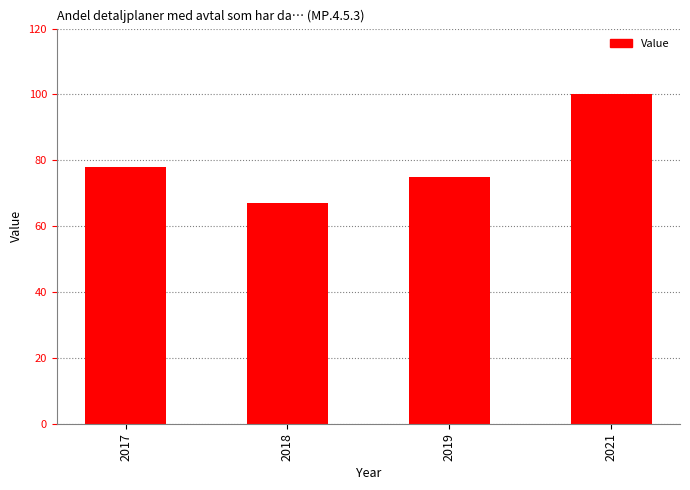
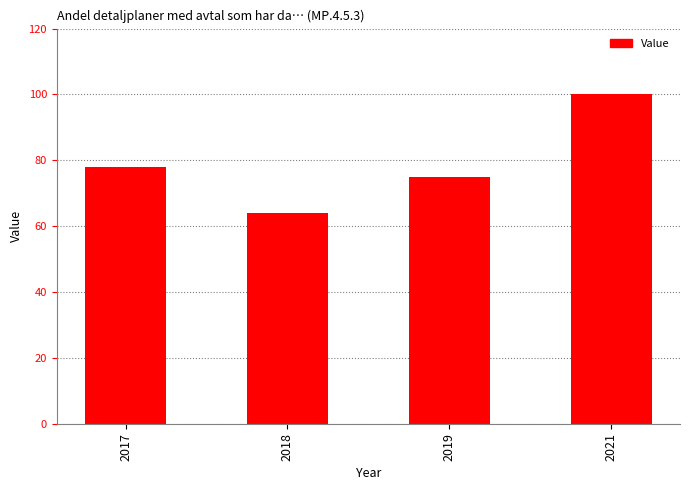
2018: 67 -> 64
